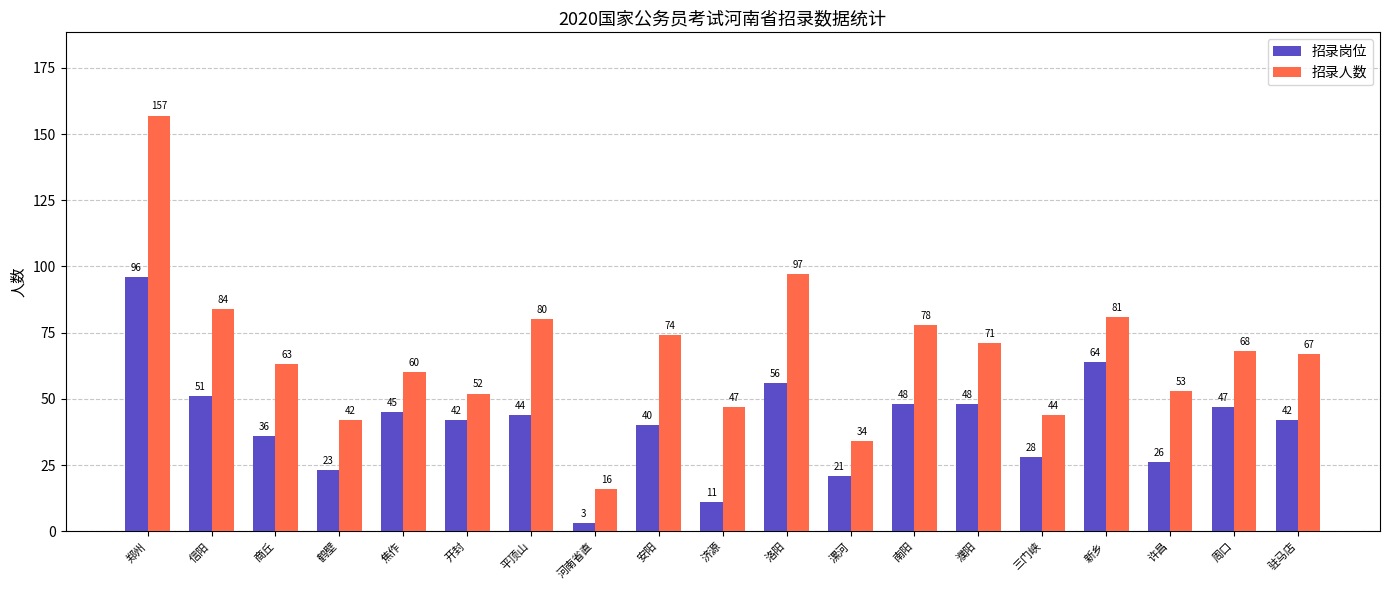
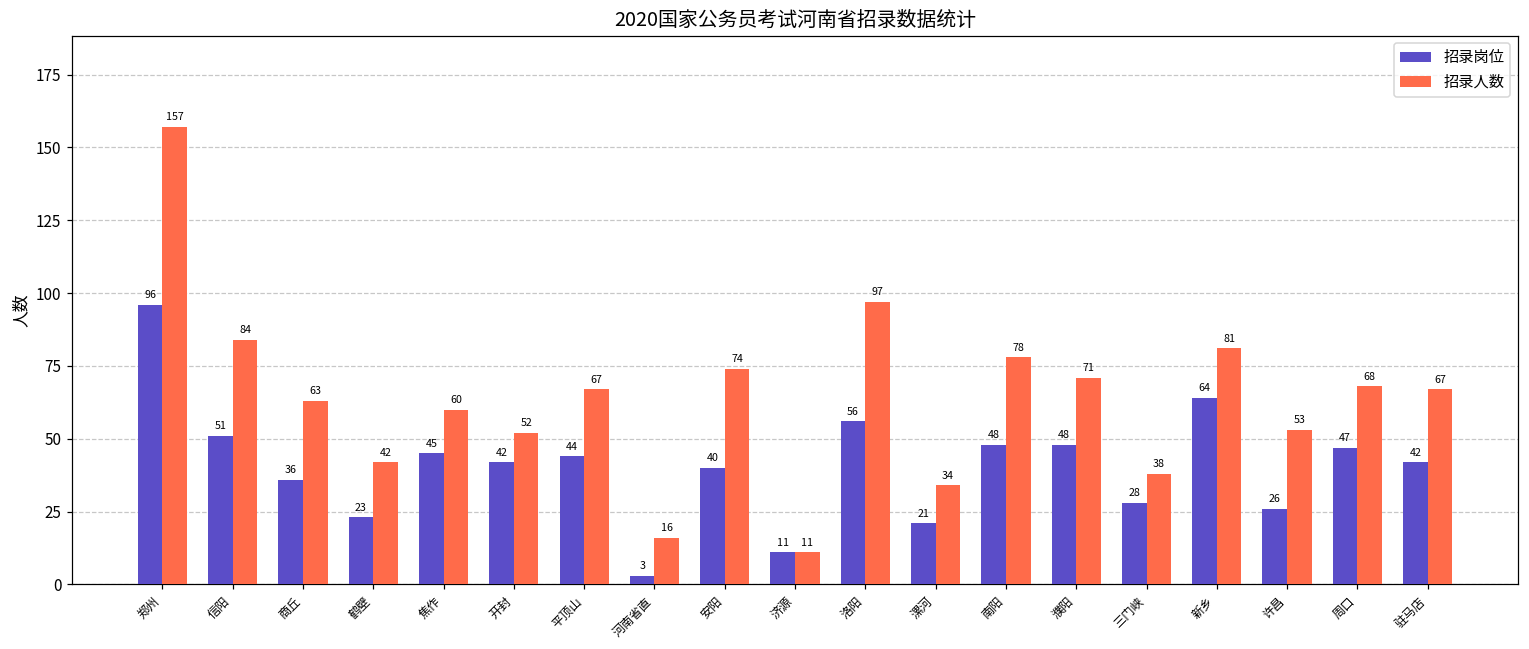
招录人数, 平顶山: 80 -> 67
招录人数, 济源: 47 -> 11
招录人数, 三门峡: 44 -> 38
